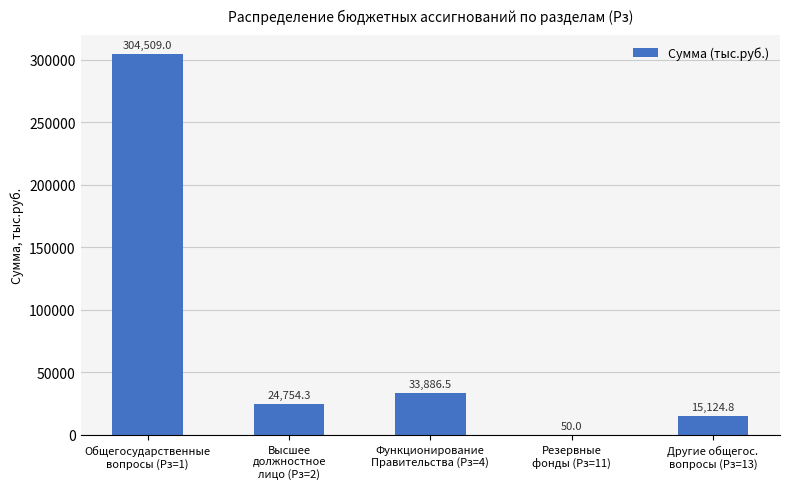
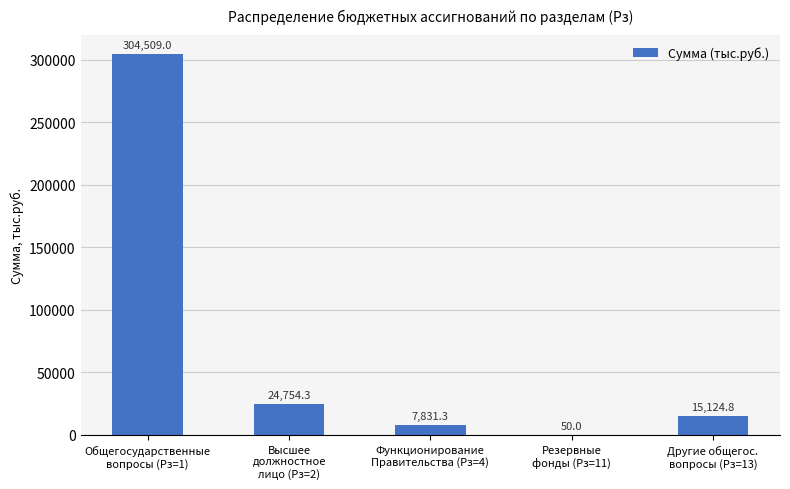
Функционирование Правительства (Рз=4): 33,886.5 -> 7,831.3
